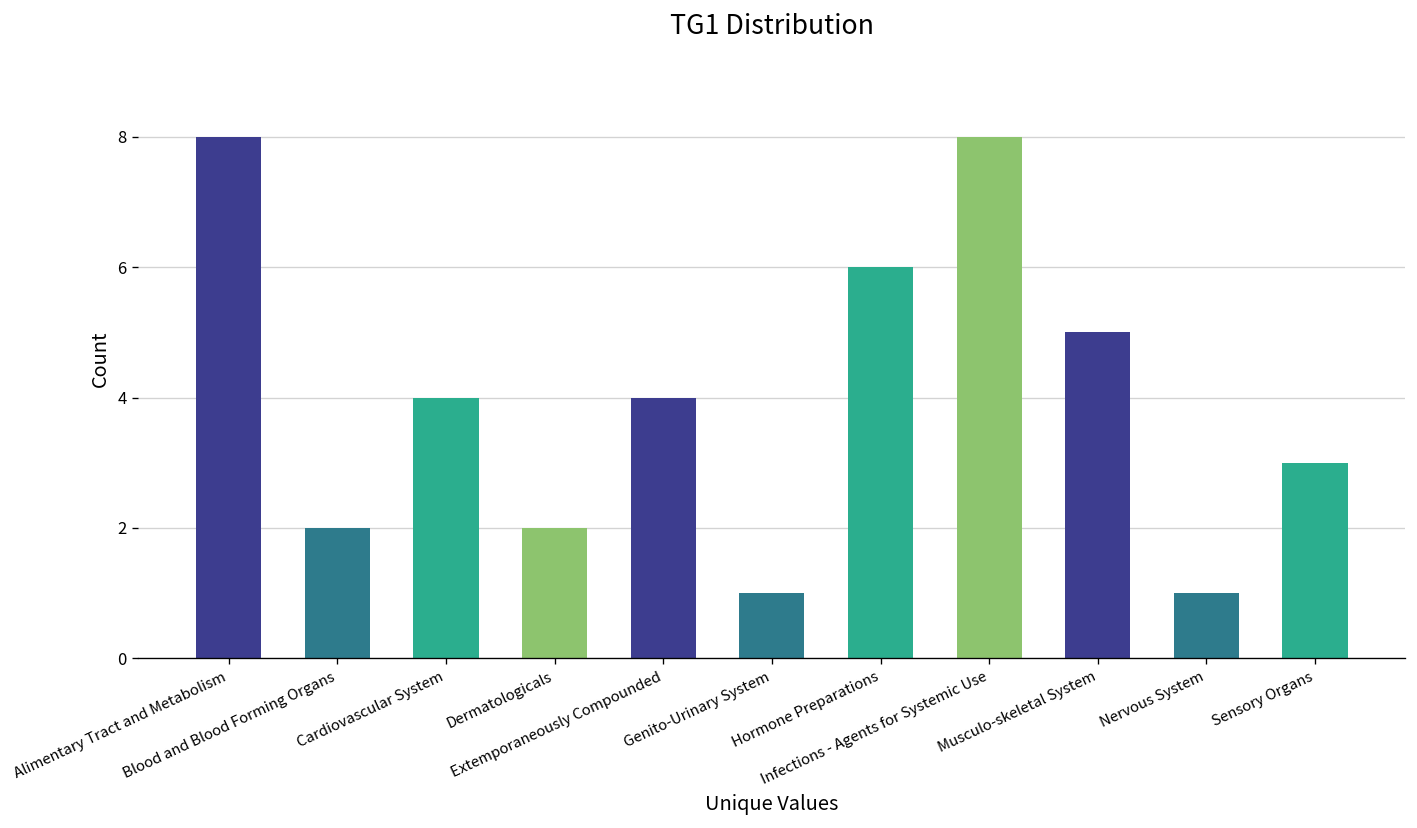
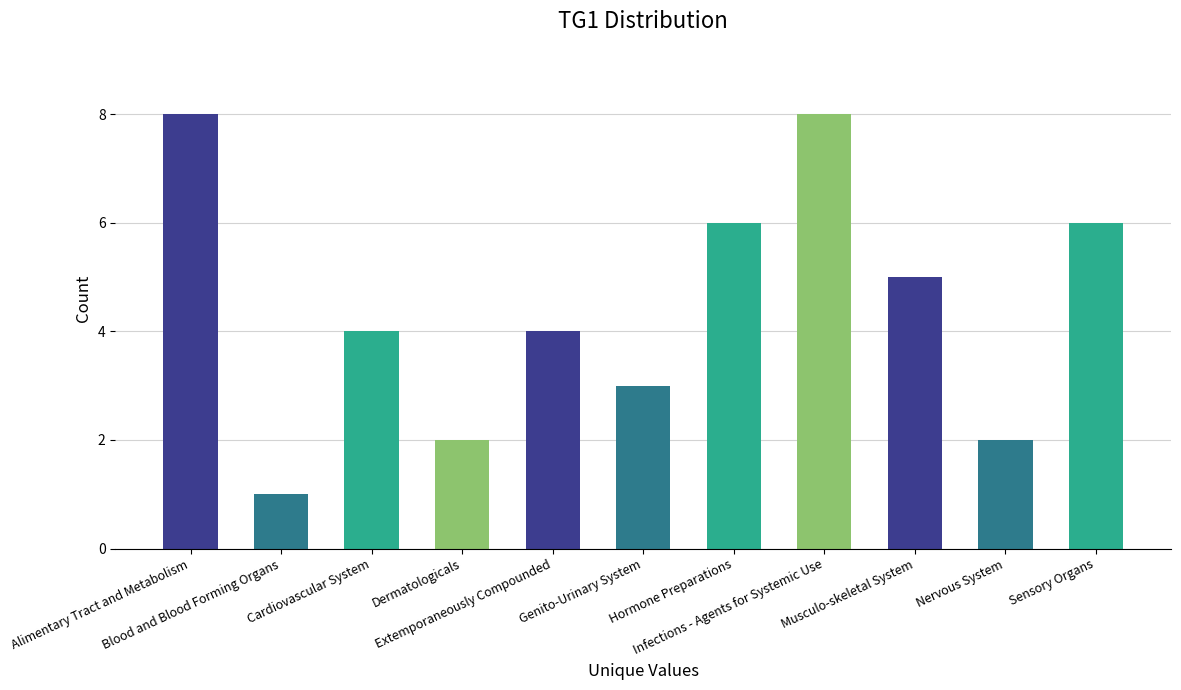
Blood and Blood Forming Organs: 2 -> 1
Genito-Urinary System: 1 -> 3
Nervous System: 1 -> 2
Sensory Organs: 3 -> 6
